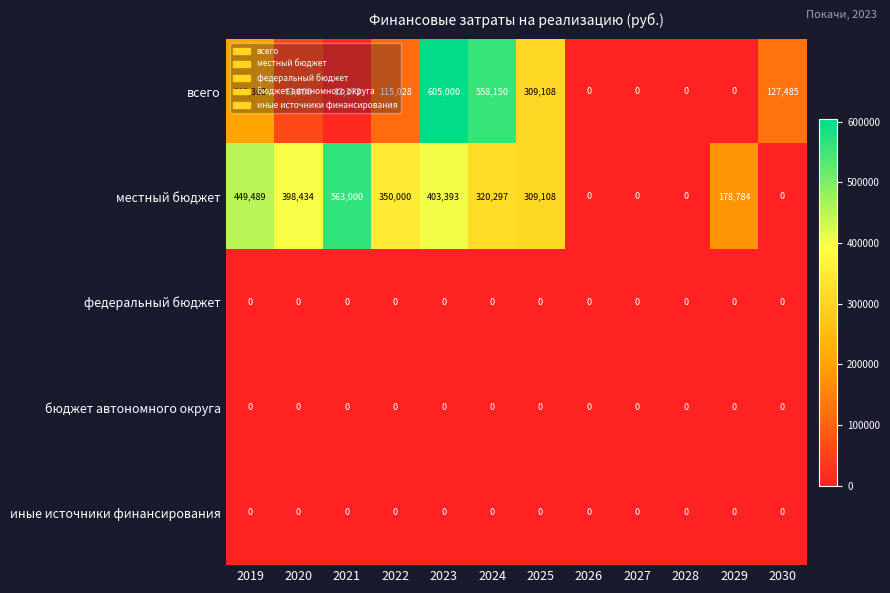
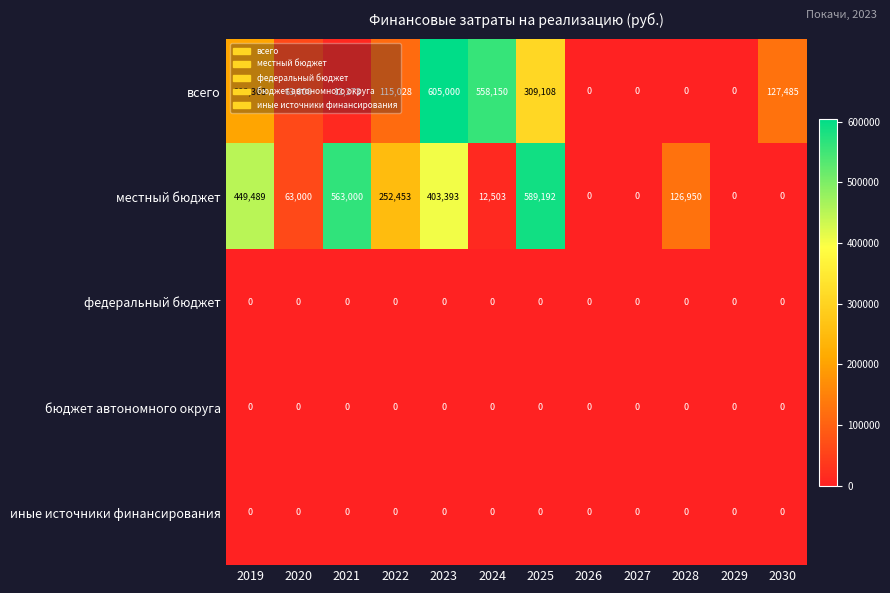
местный бюджет, 2020: 398,434 -> 63,000
местный бюджет, 2022: 350,000 -> 252,453
местный бюджет, 2024: 320,297 -> 12,503
местный бюджет, 2025: 309,108 -> 589,192
местный бюджет, 2028: 0 -> 126,950
местный бюджет, 2029: 178,784 -> 0
